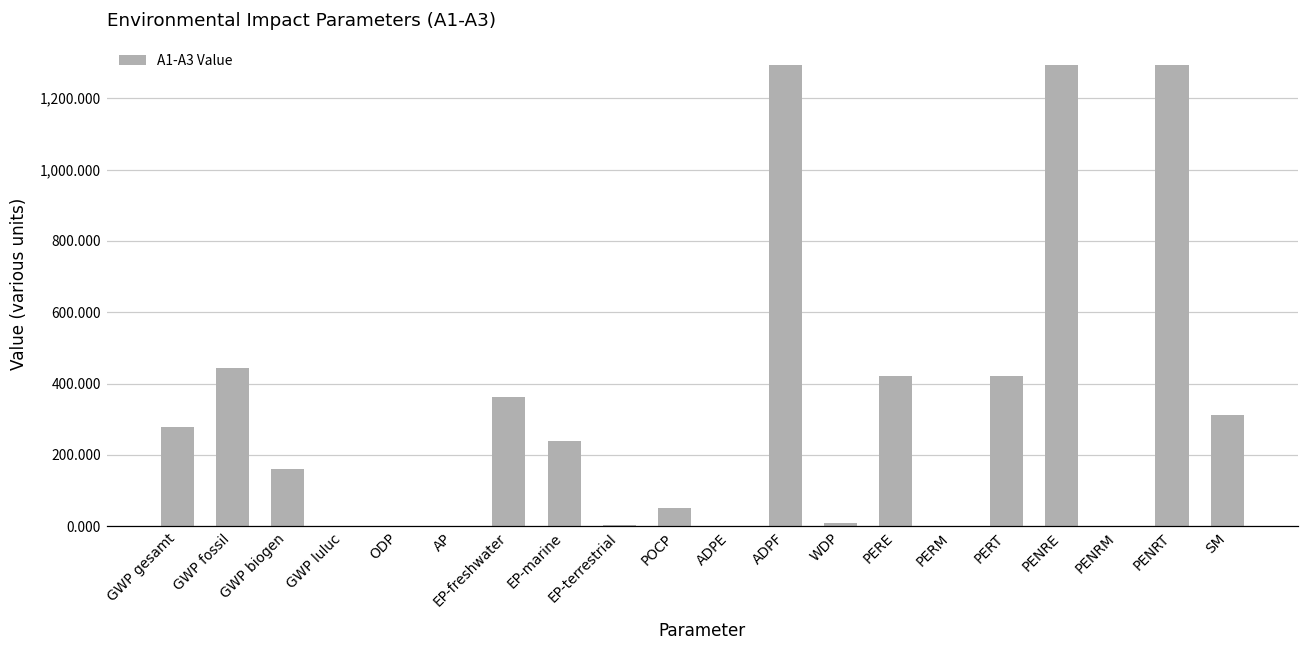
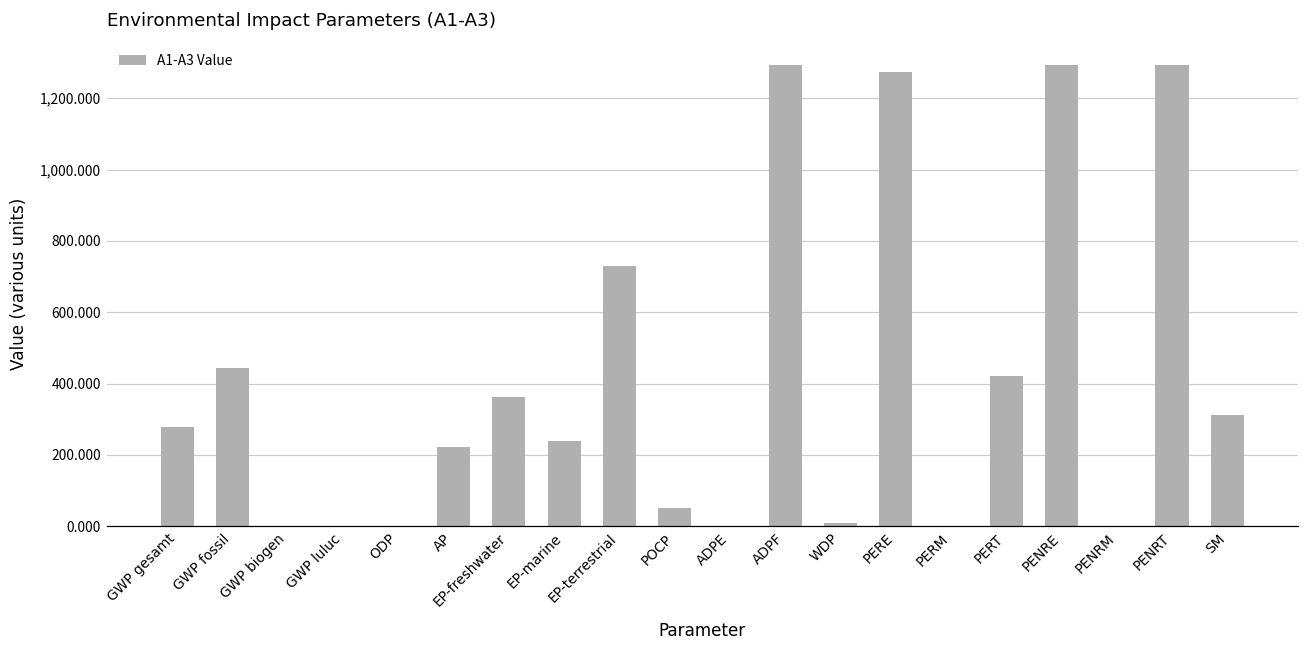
GWP biogen: 160 -> 0
AP: 0 -> 220
EP-terrestrial: 0 -> 730
PERE: 420 -> 1,270
